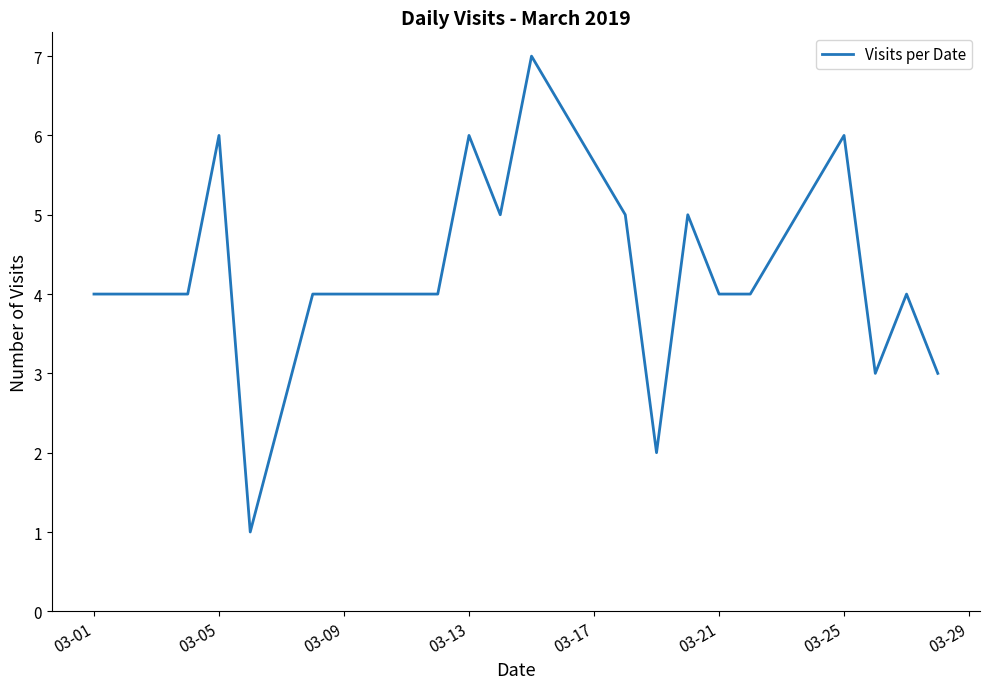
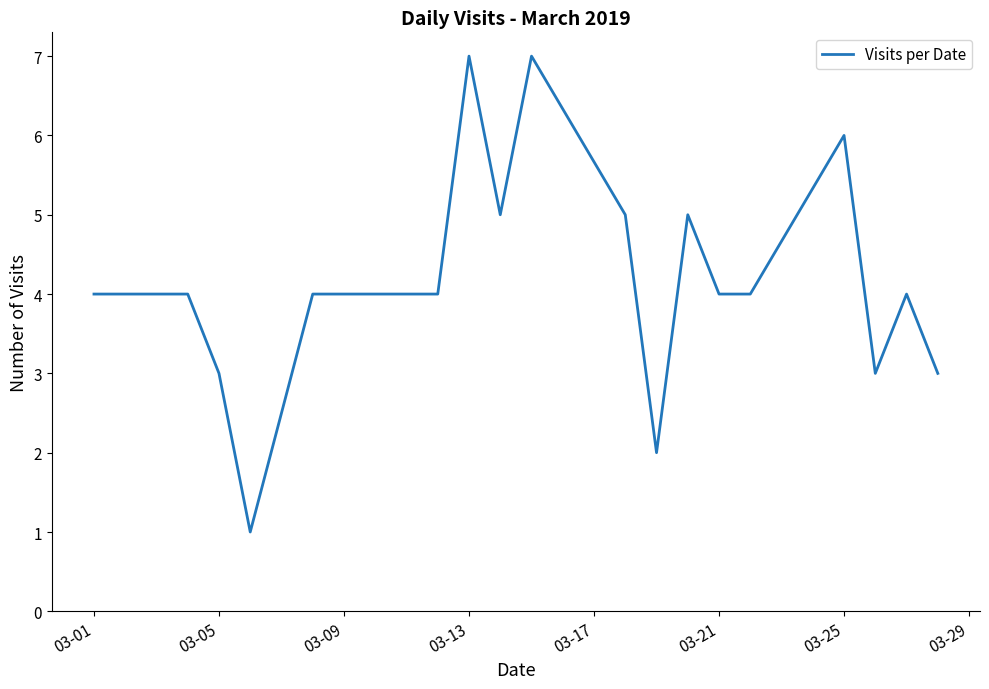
03-05: 6 -> 3
03-13: 6 -> 7
